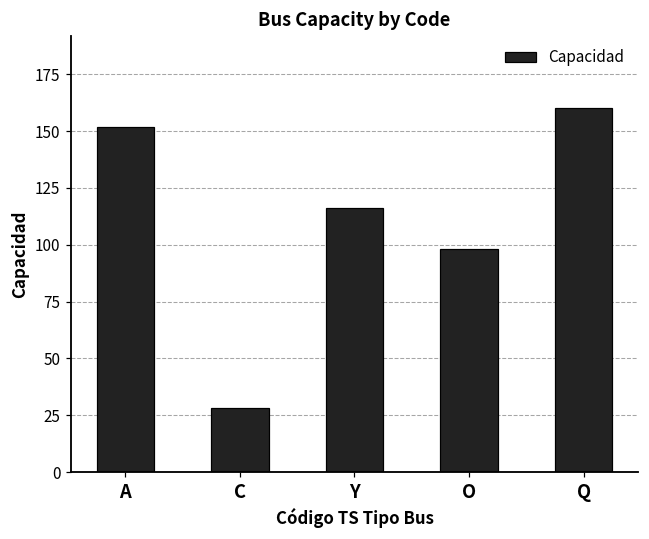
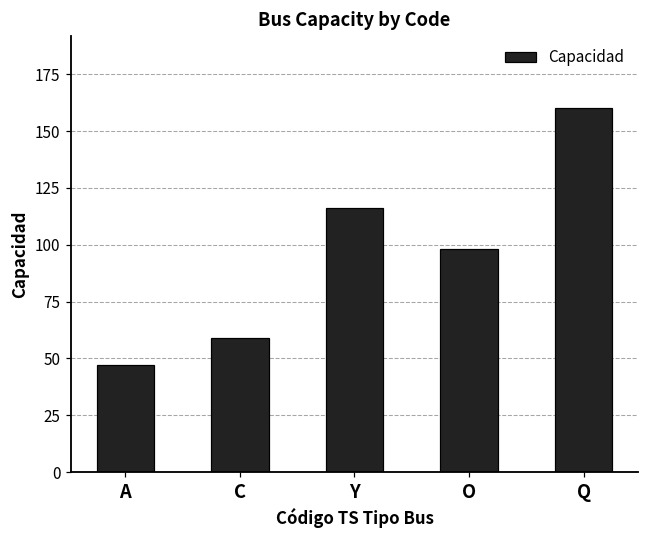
A: 152 -> 47
C: 28 -> 59
